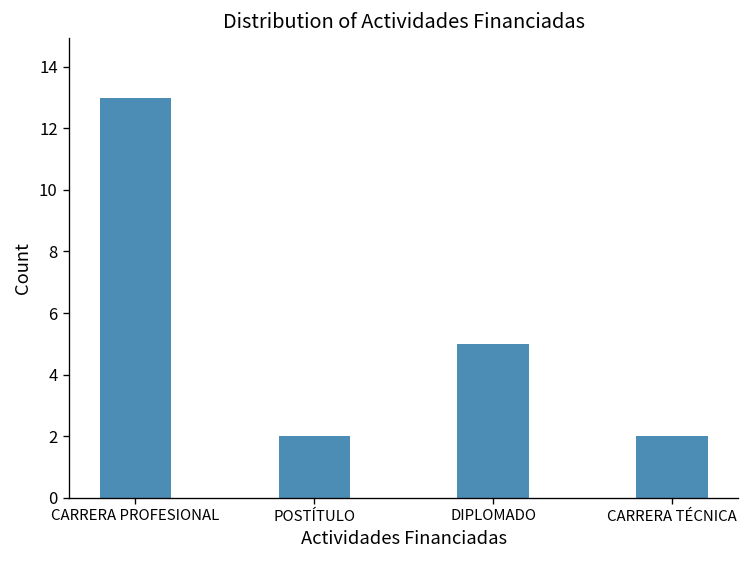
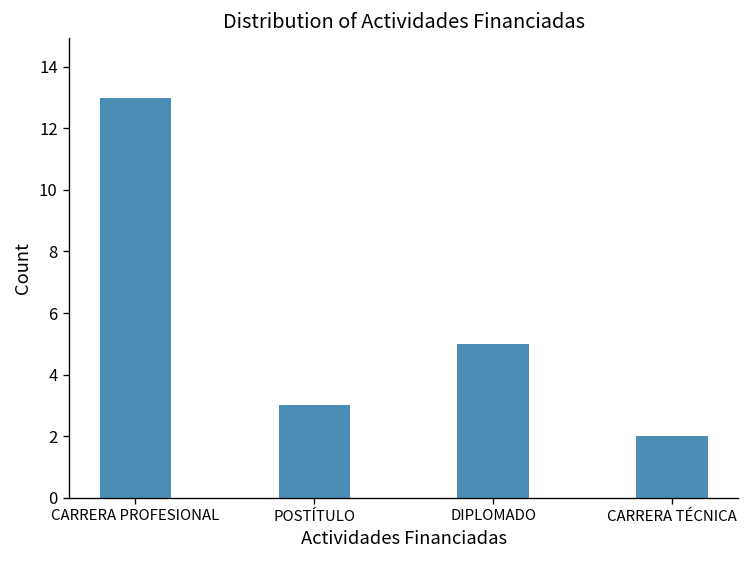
POSTÍTULO: 2 -> 3
